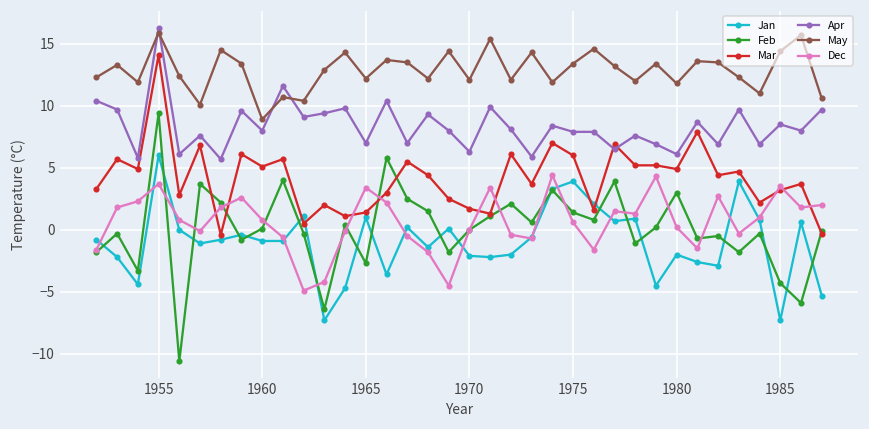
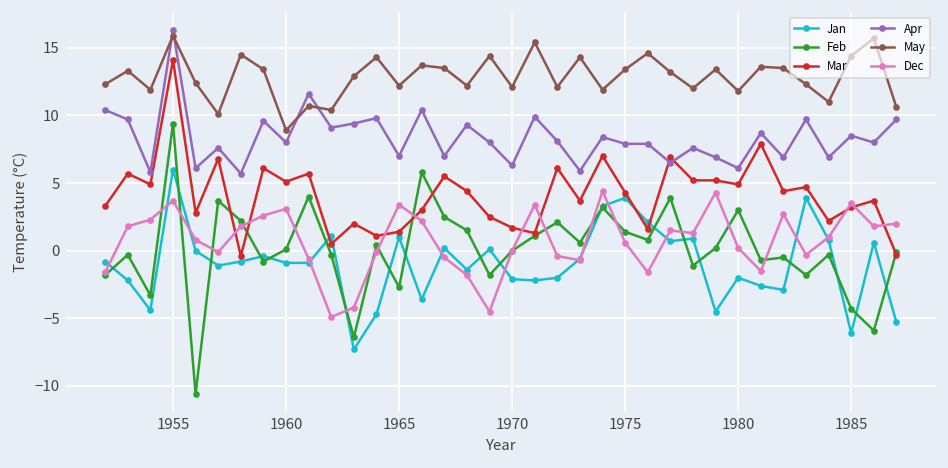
Dec, 1960: 0.8 -> 3.1
Mar, 1975: 6.0 -> 4.3
Jan, 1985: -7.3 -> -6.1
